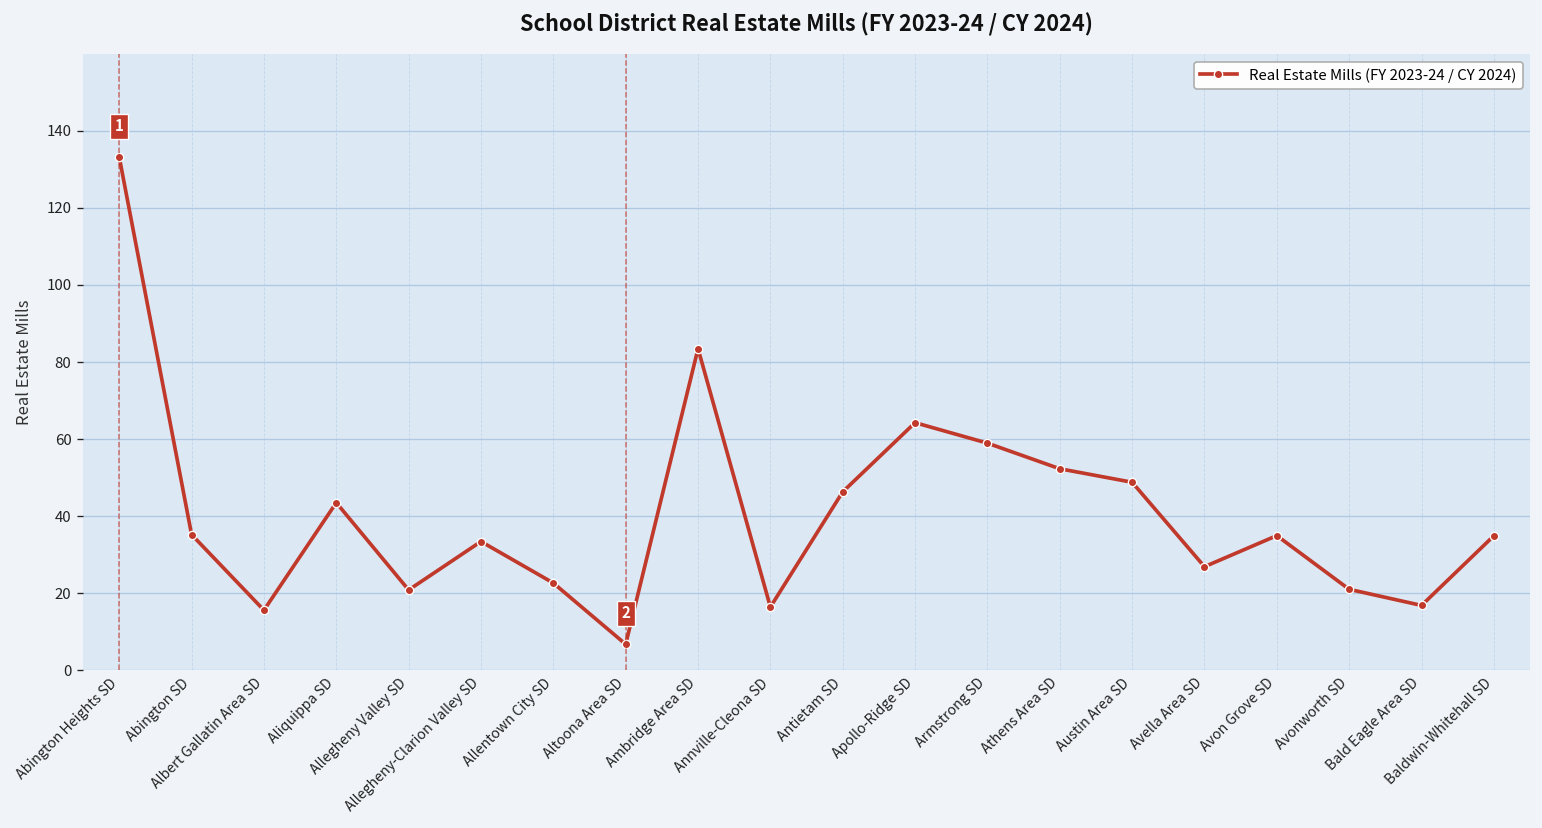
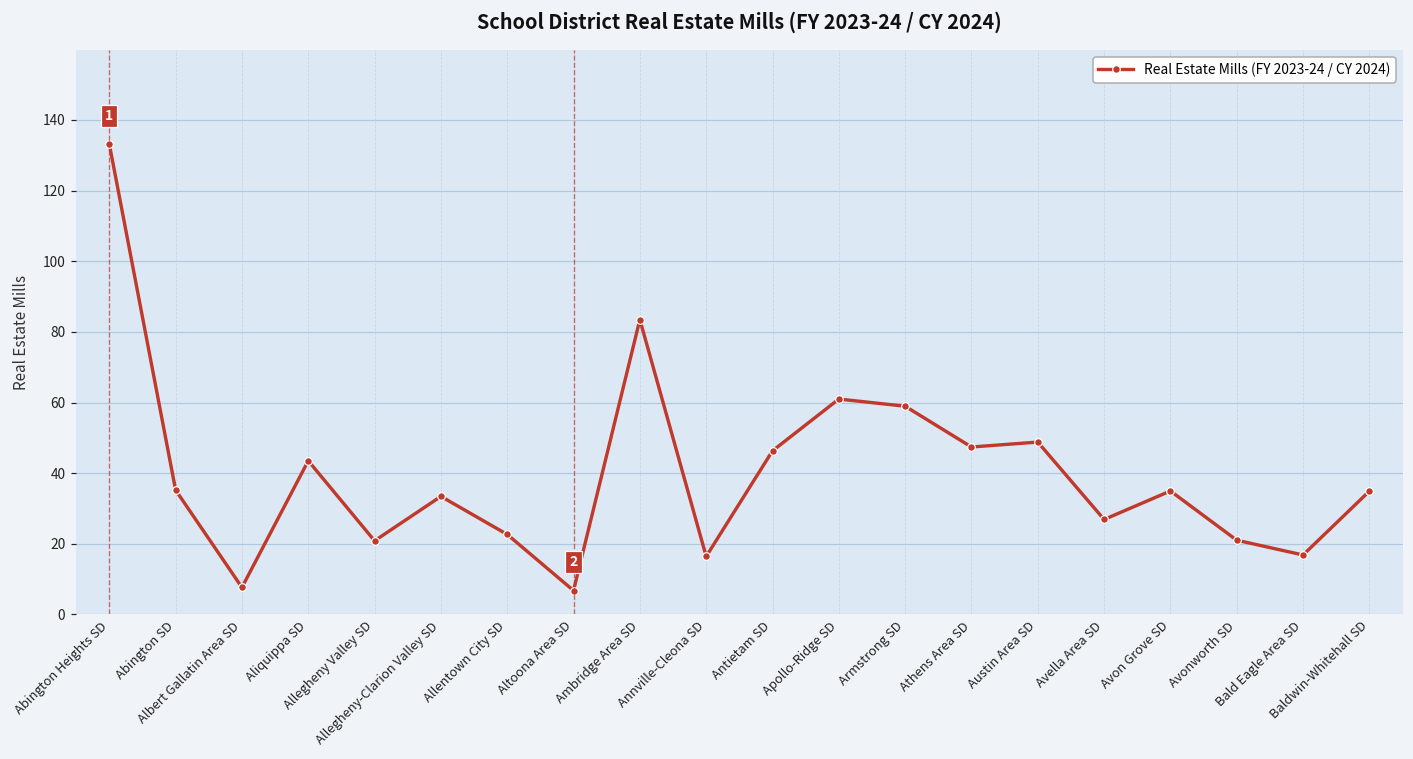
Albert Gallatin Area SD: 16 -> 8
Apollo-Ridge SD: 64 -> 61
Athens Area SD: 52 -> 47
